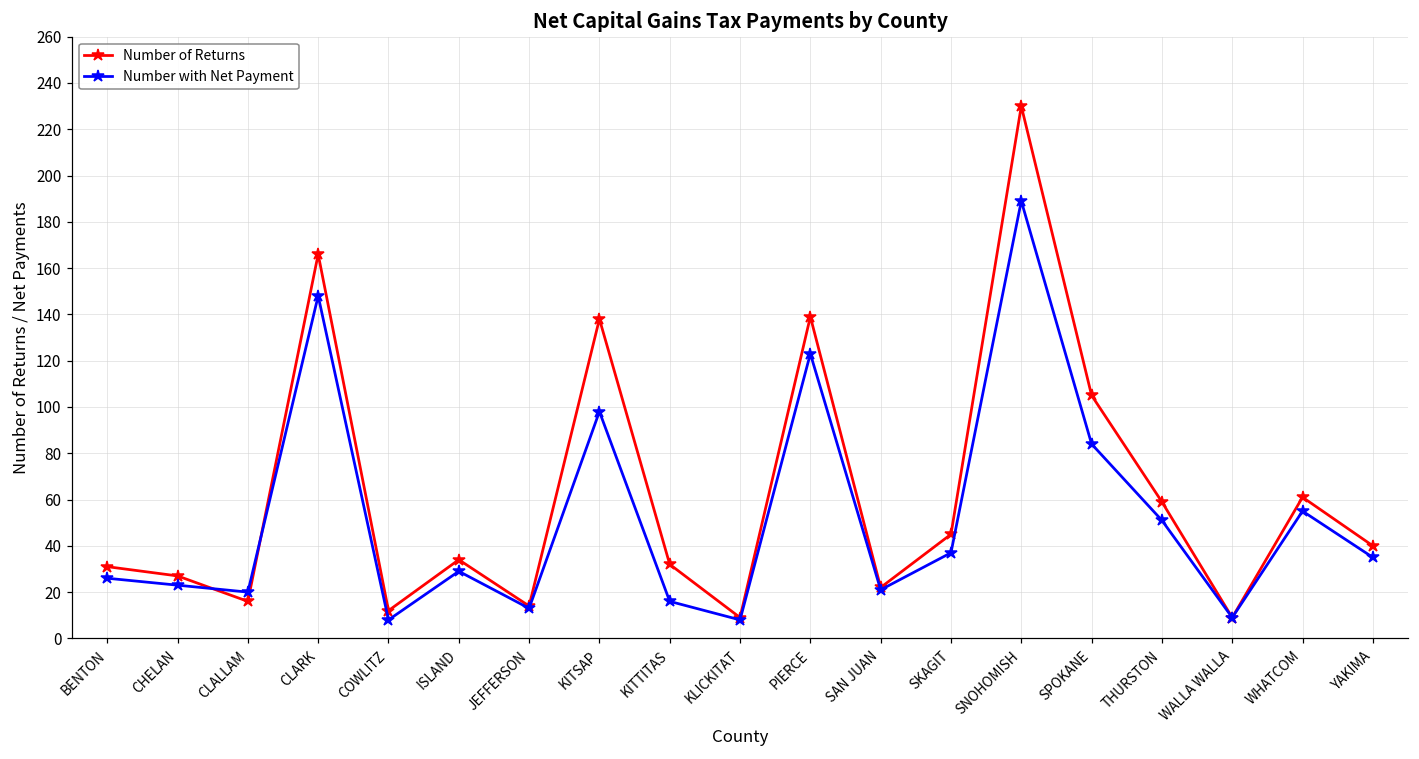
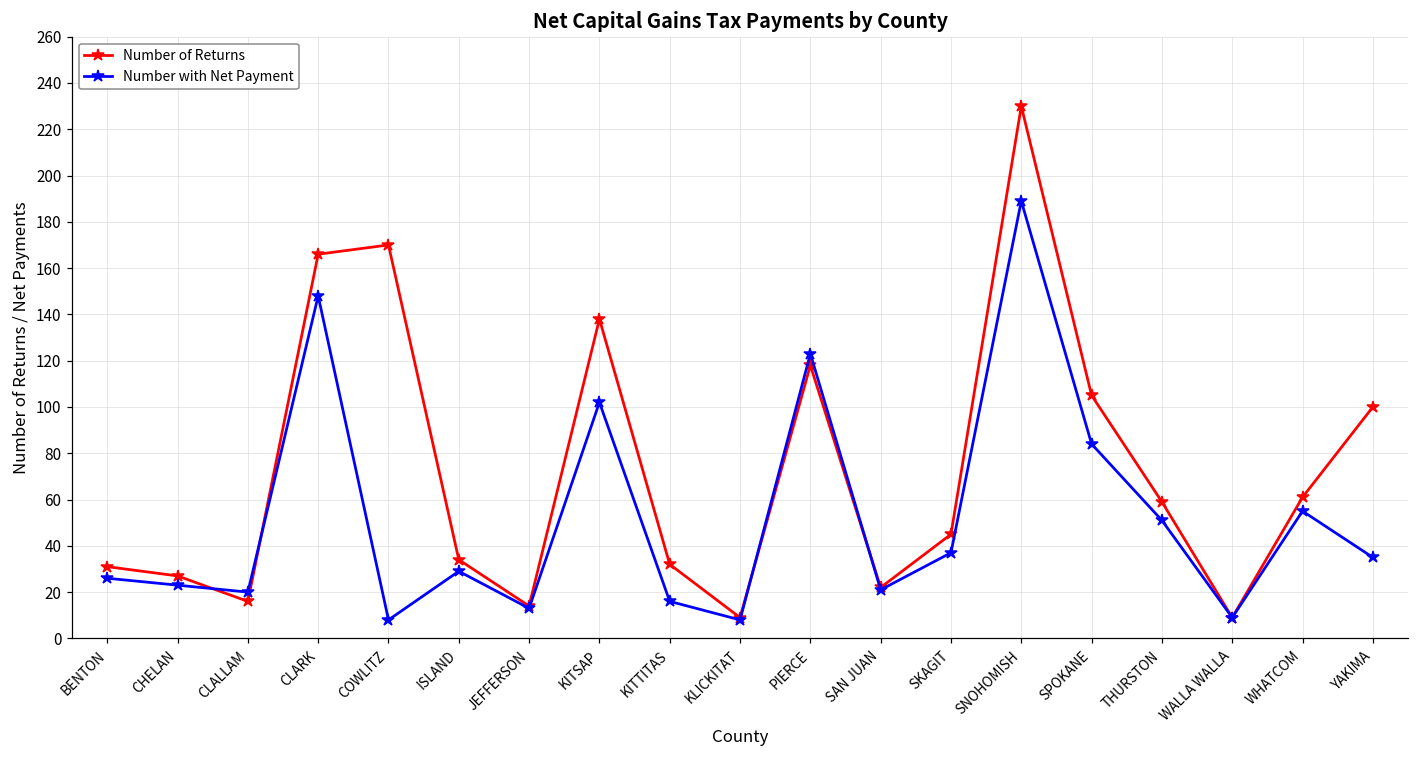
Number of Returns, COWLITZ: 12 -> 170
Number with Net Payment, KITSAP: 98 -> 102
Number of Returns, PIERCE: 139 -> 118
Number of Returns, YAKIMA: 40 -> 100
